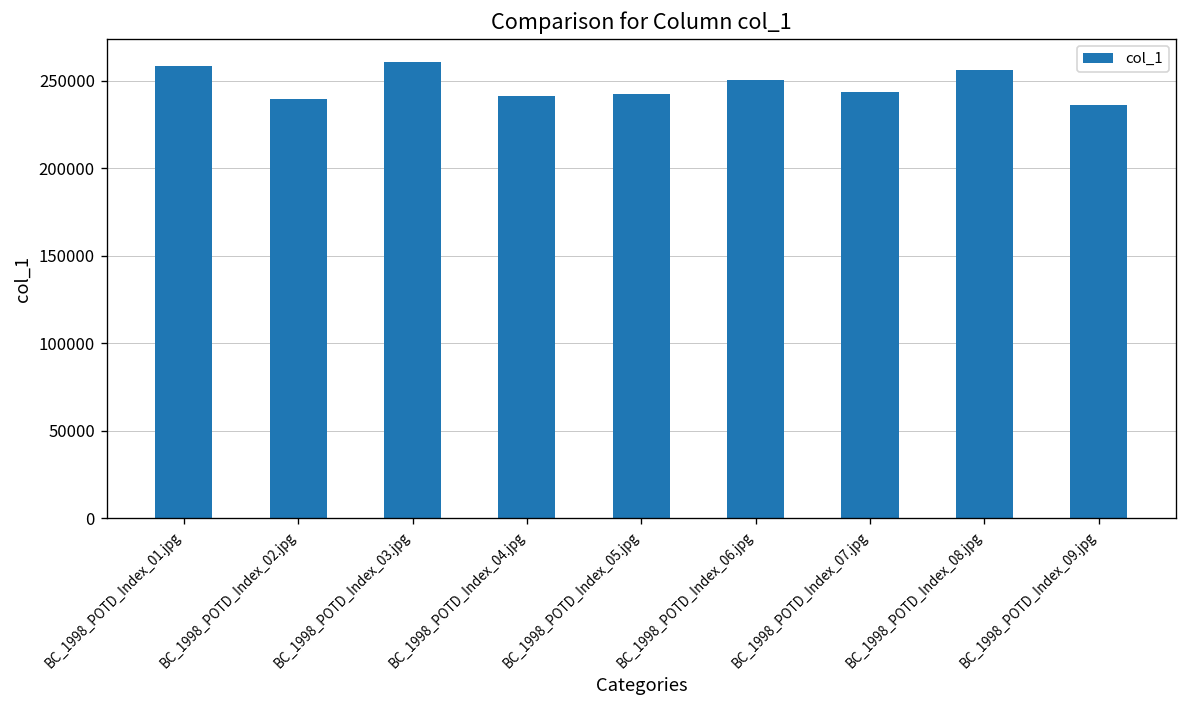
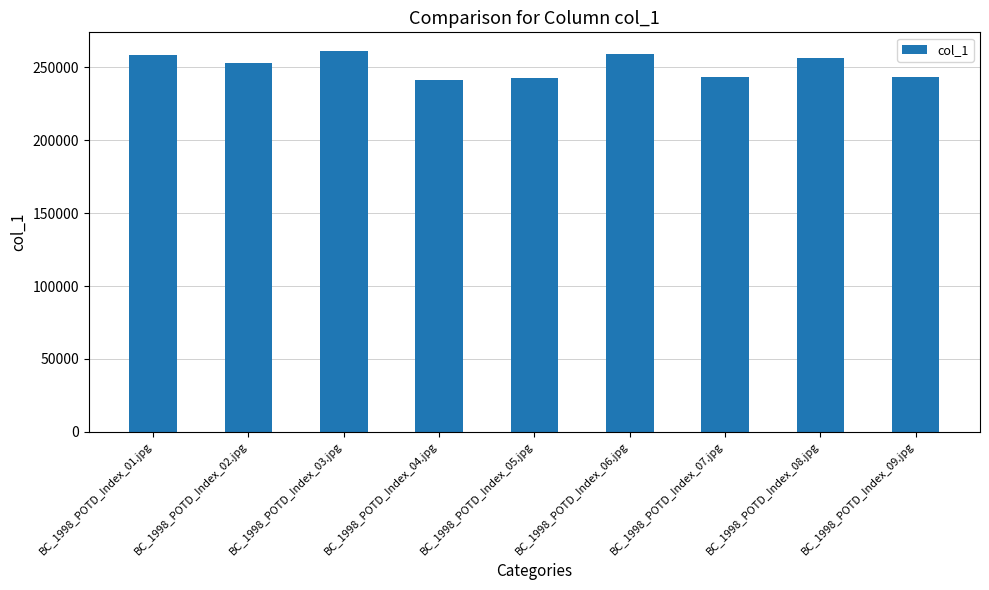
BC_1998_POTD_Index_02.jpg: 240000 -> 253000
BC_1998_POTD_Index_06.jpg: 251000 -> 259000
BC_1998_POTD_Index_09.jpg: 236000 -> 243000
